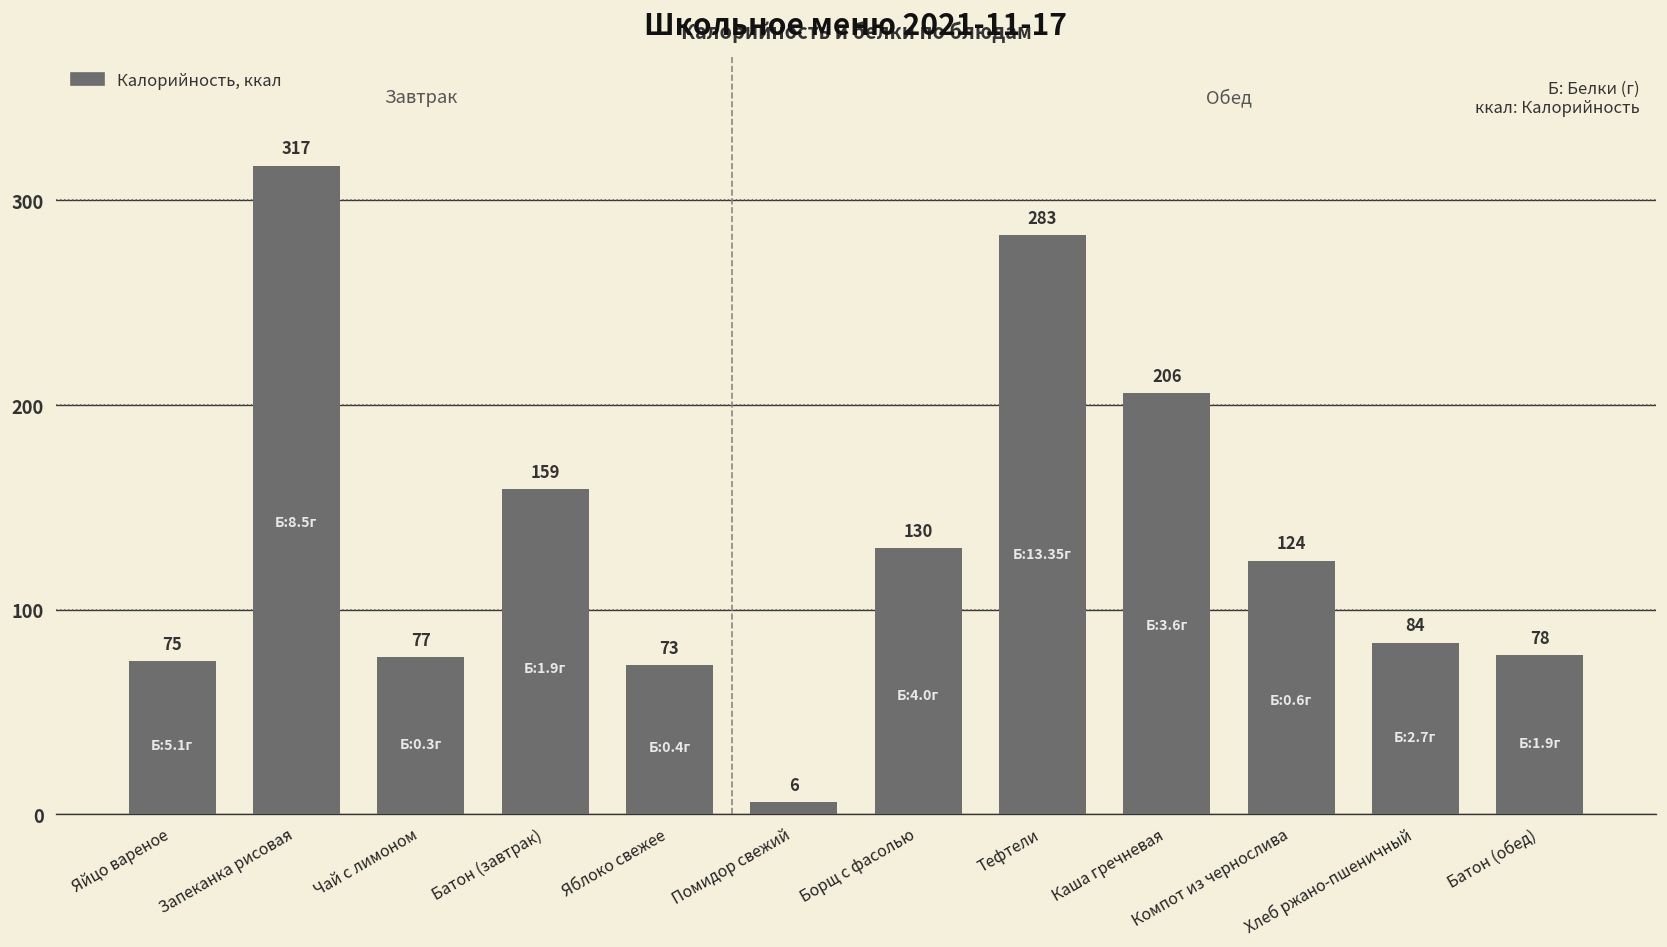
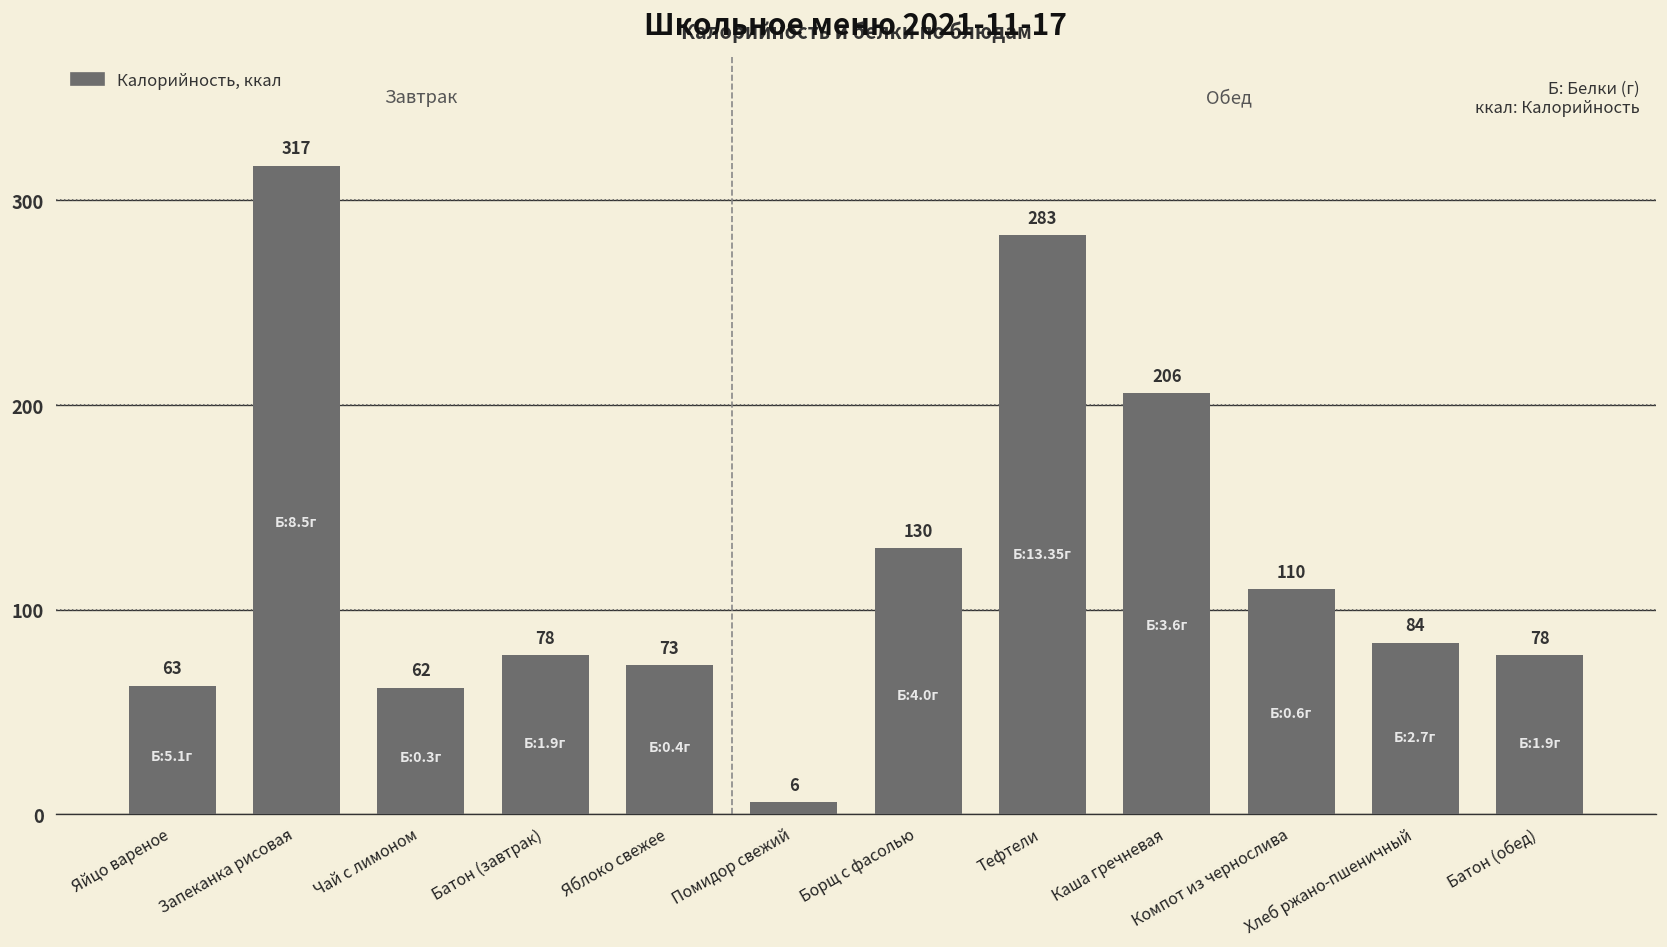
Яйцо вареное: 75 -> 63
Чай с лимоном: 77 -> 62
Батон (завтрак): 159 -> 78
Компот из чернослива: 124 -> 110
